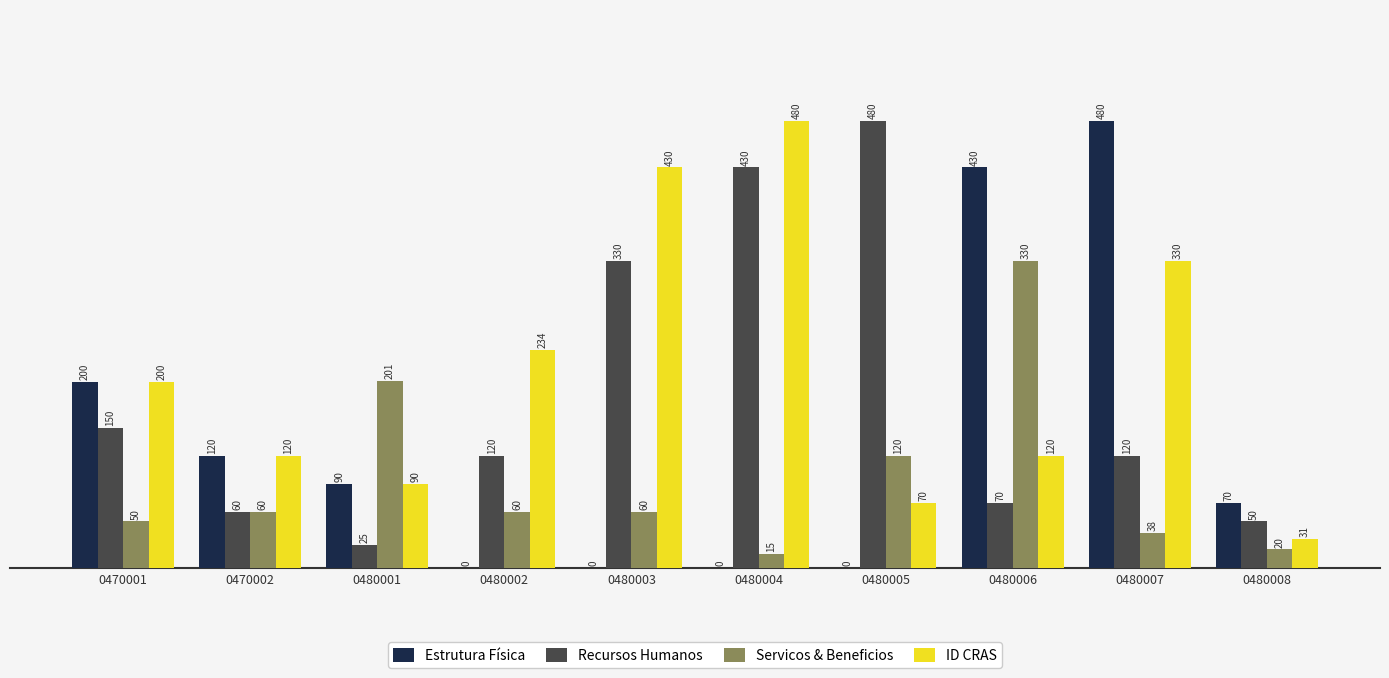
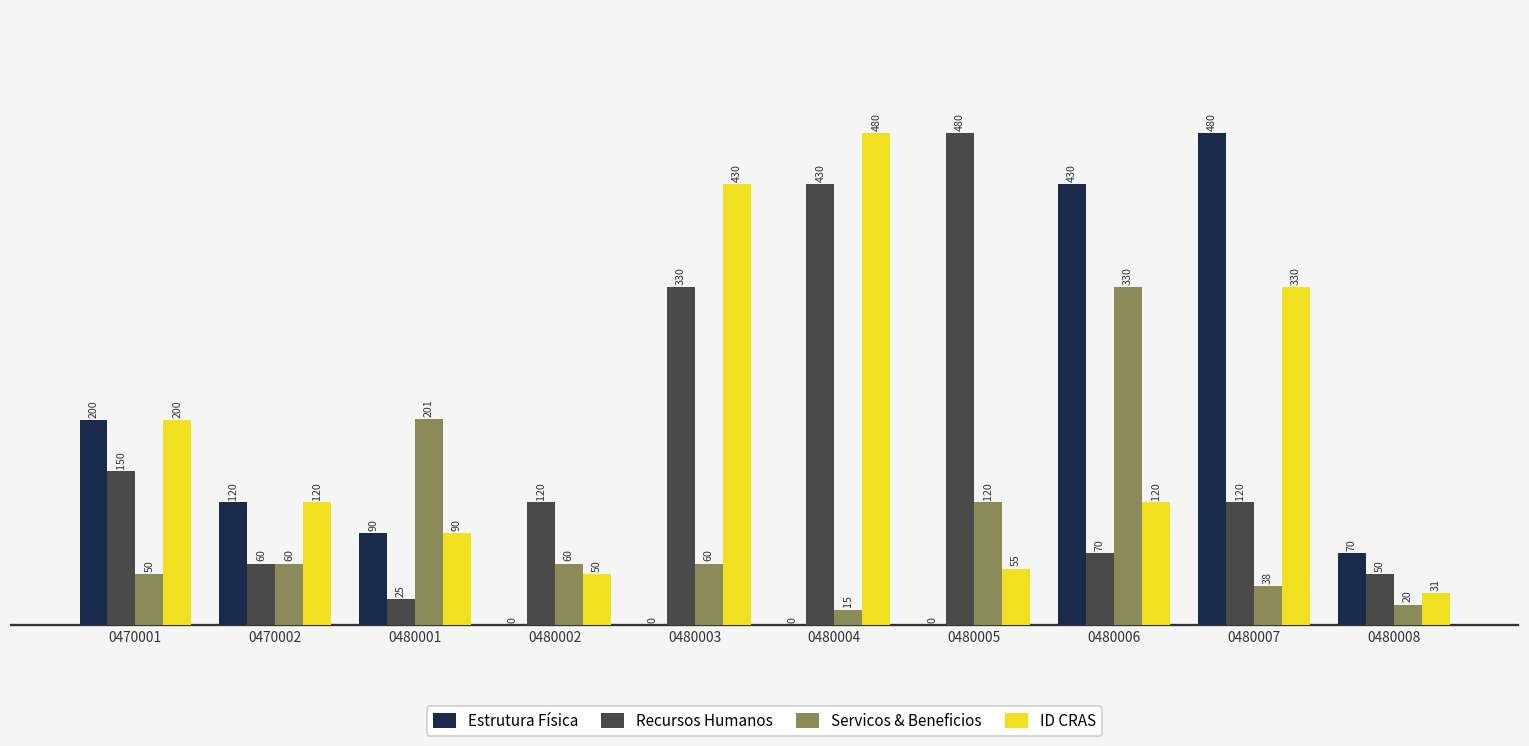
ID CRAS, 0480002: 234 -> 50
ID CRAS, 0480005: 70 -> 55
